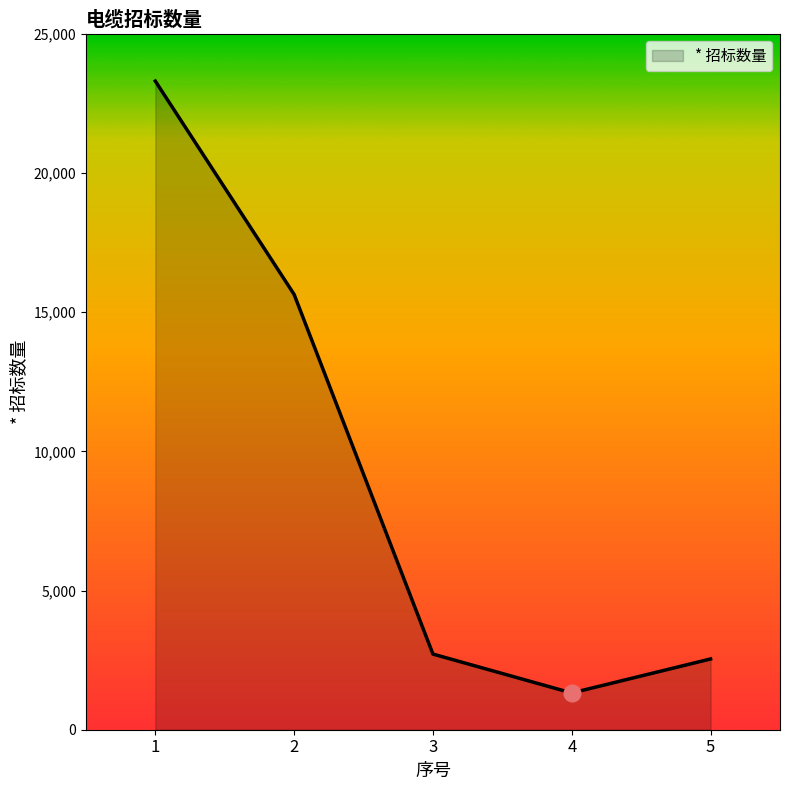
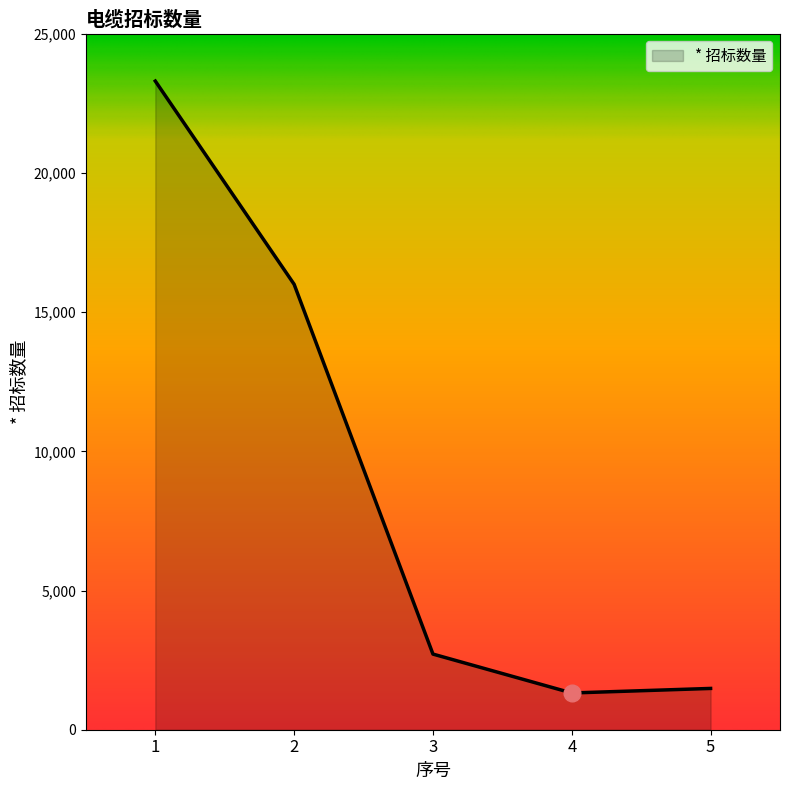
* 招标数量, 2: 15,600 -> 16,000
* 招标数量, 5: 2,500 -> 1,500
